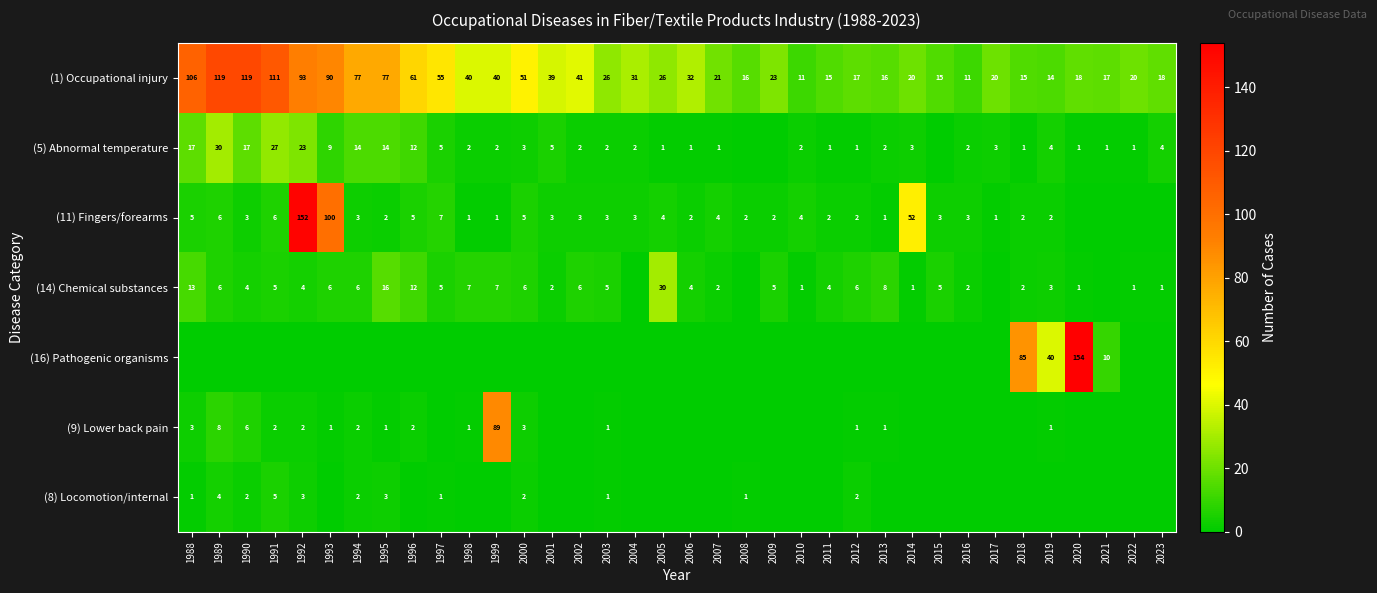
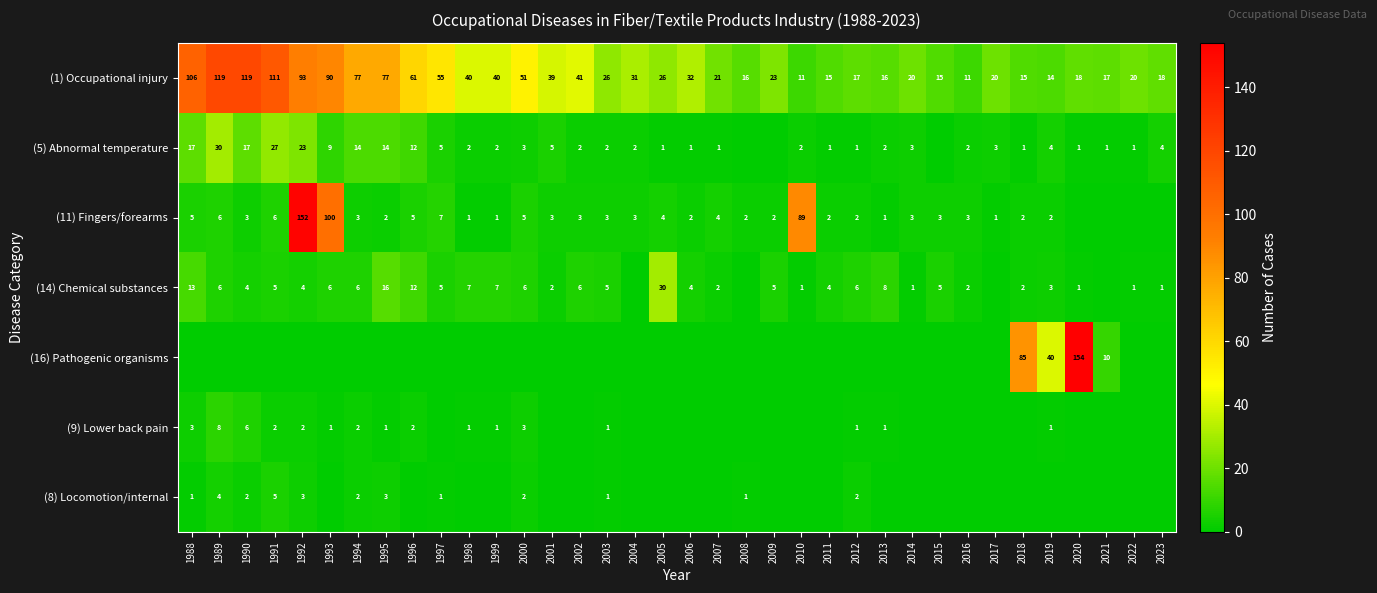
(11) Fingers/forearms, 2010: 4 -> 89
(11) Fingers/forearms, 2014: 52 -> 3
(9) Lower back pain, 1999: 89 -> 1
